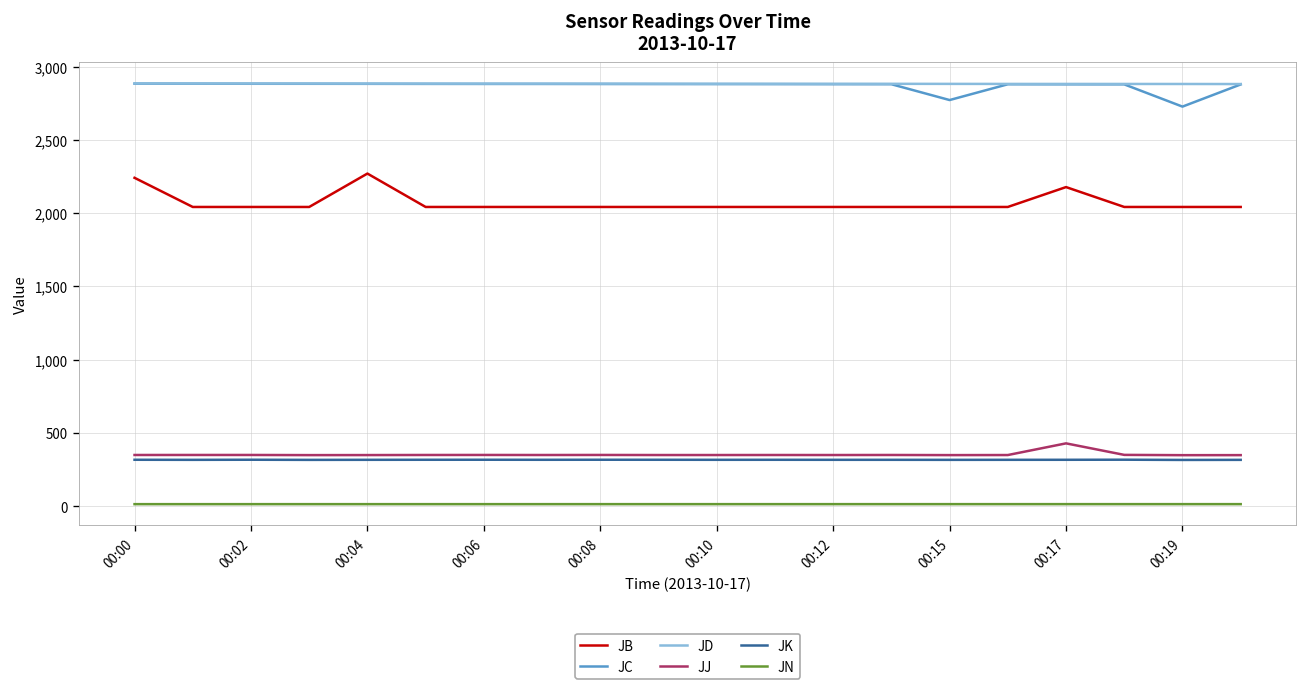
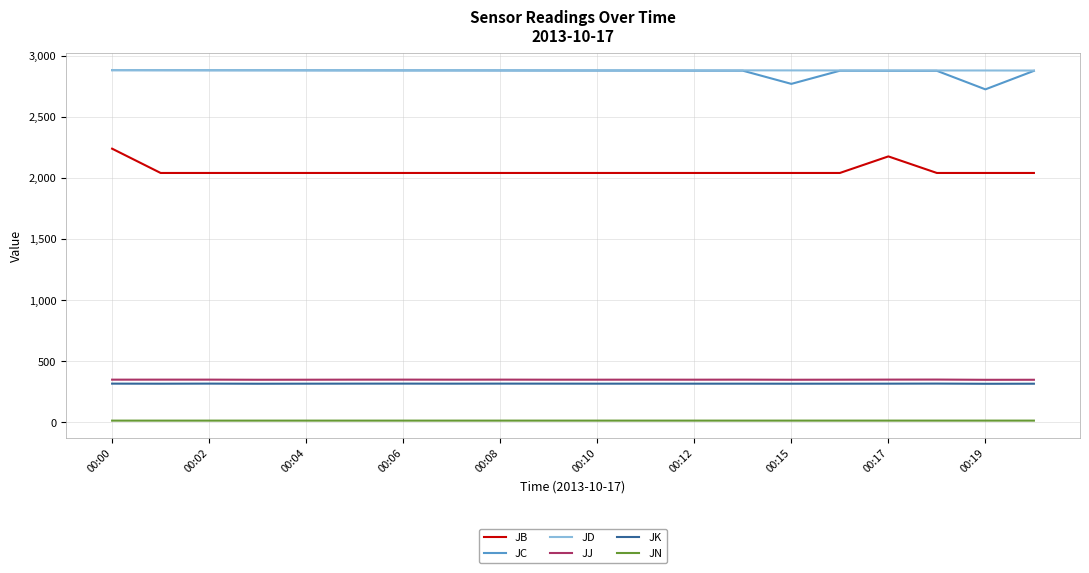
JB, 00:04: 2,270 -> 2,040
JJ, 00:17: 430 -> 350
